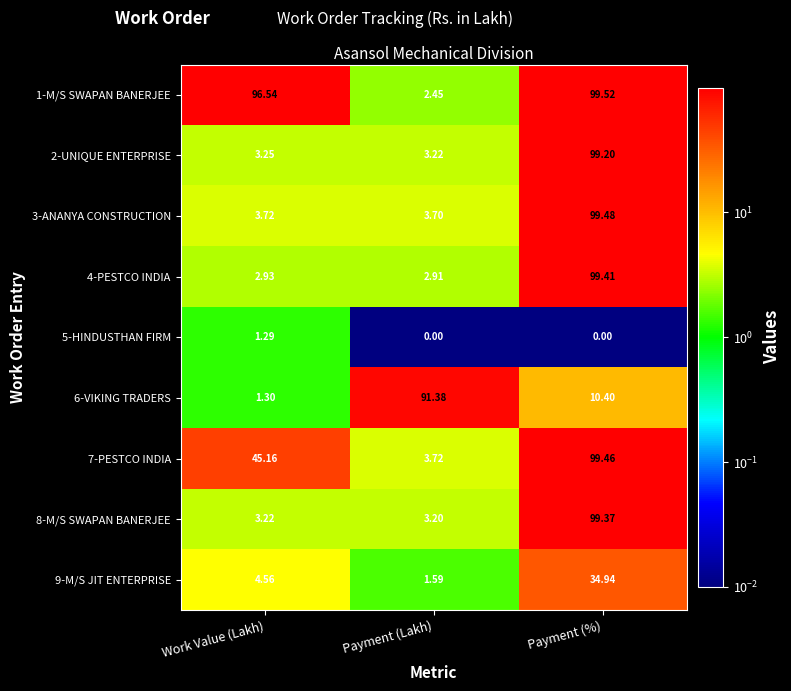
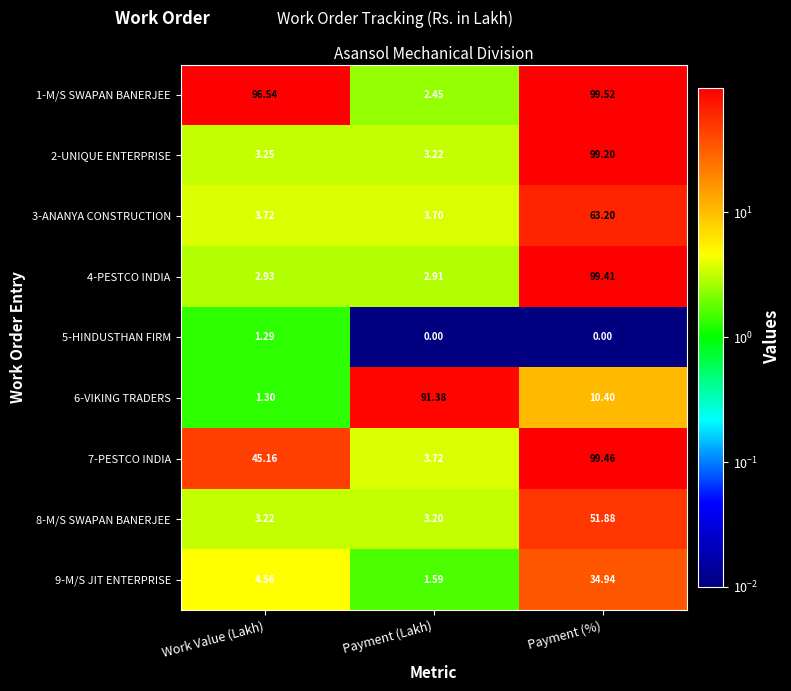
3-ANANYA CONSTRUCTION, Payment (%): 99.48 -> 63.20
8-M/S SWAPAN BANERJEE, Payment (%): 99.37 -> 51.88
